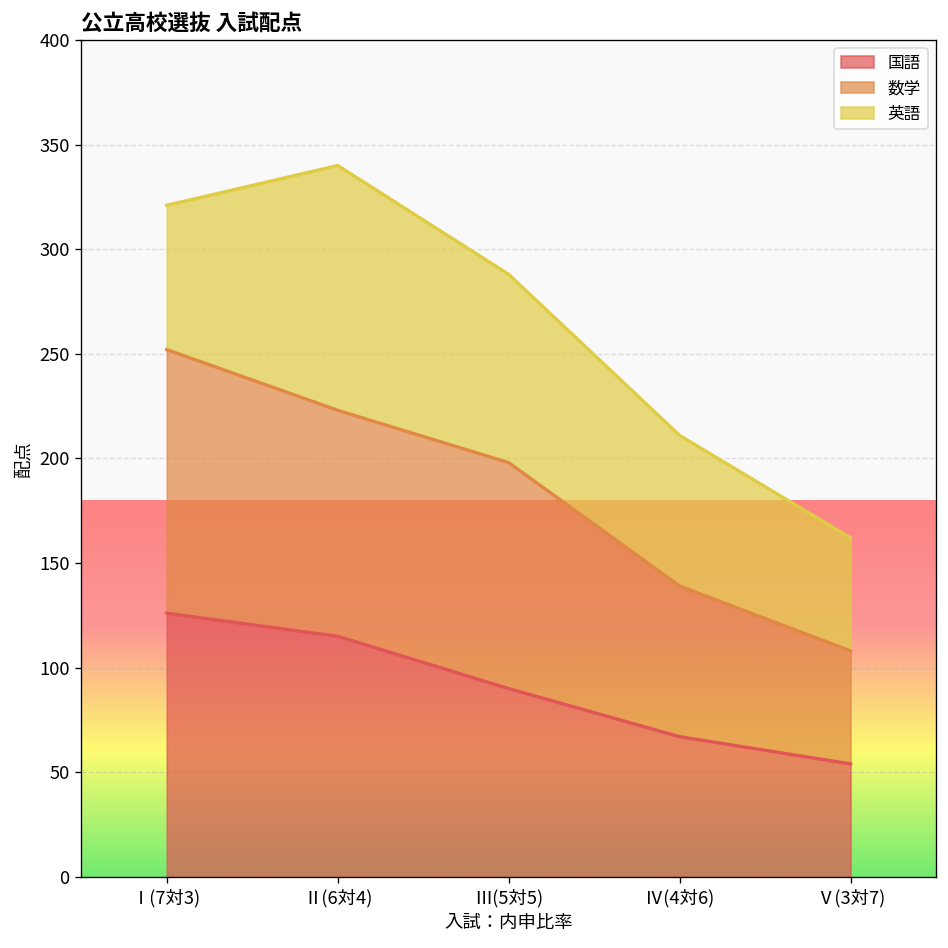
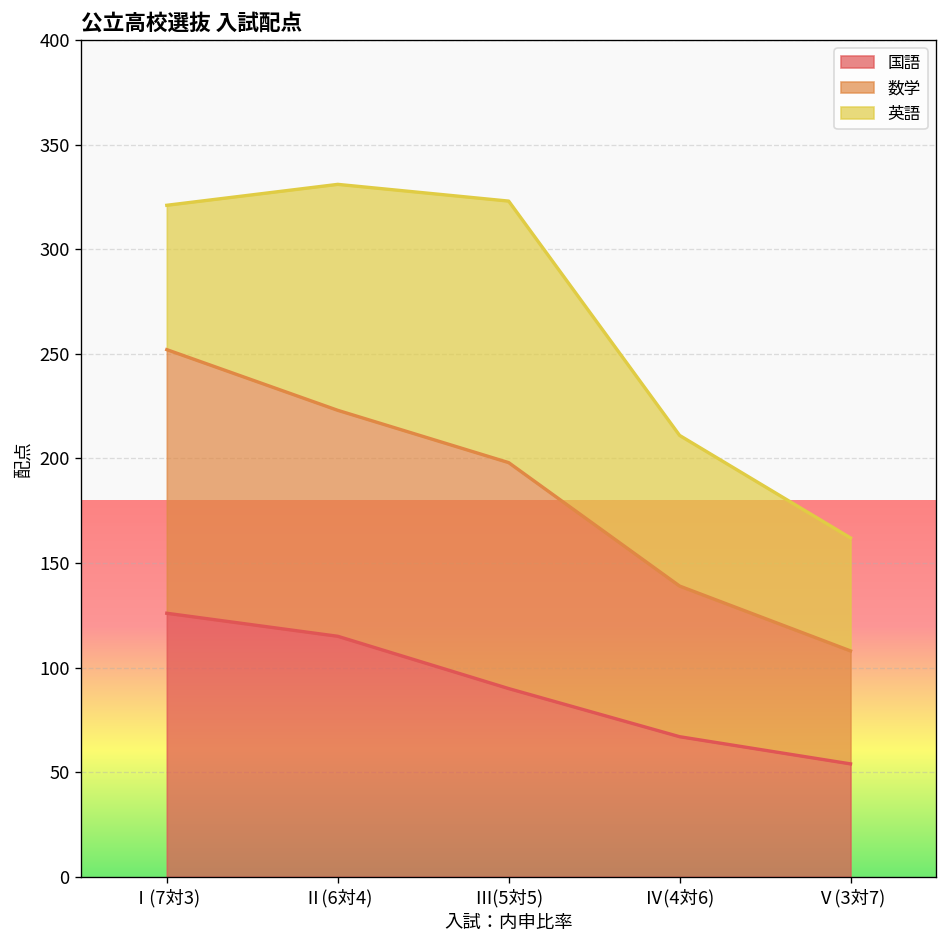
英語, Ⅱ(6対4): 117 -> 108
英語, Ⅲ(5対5): 90 -> 125
